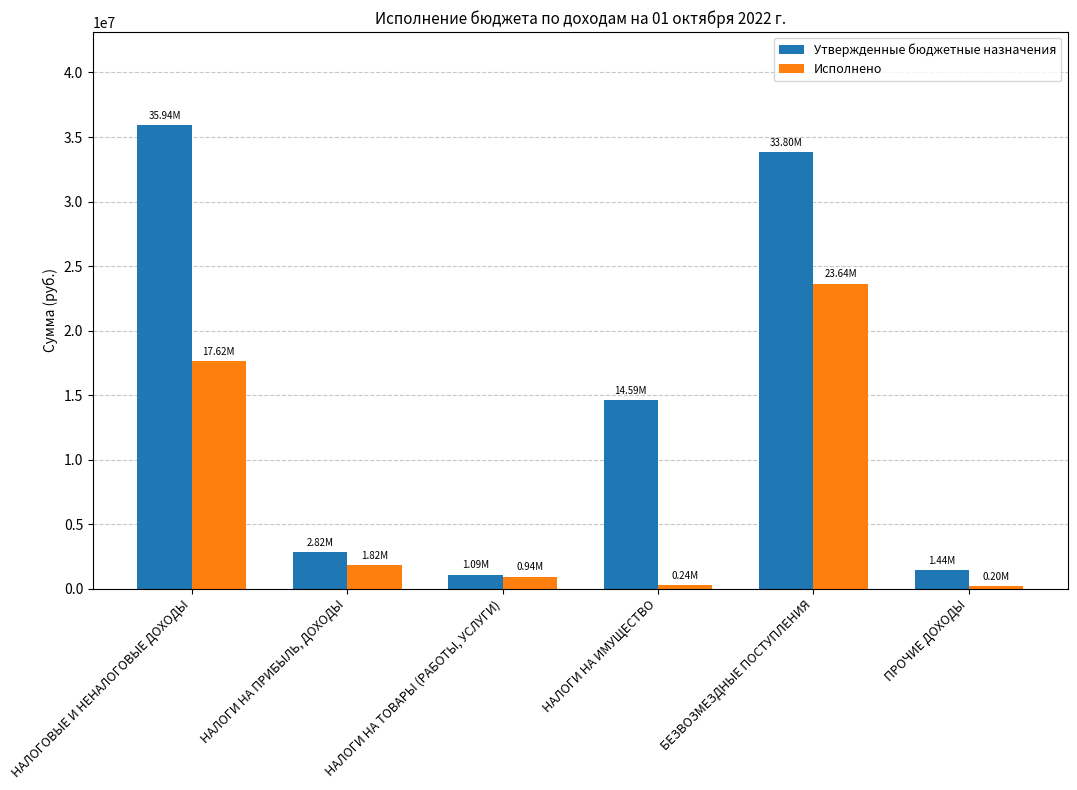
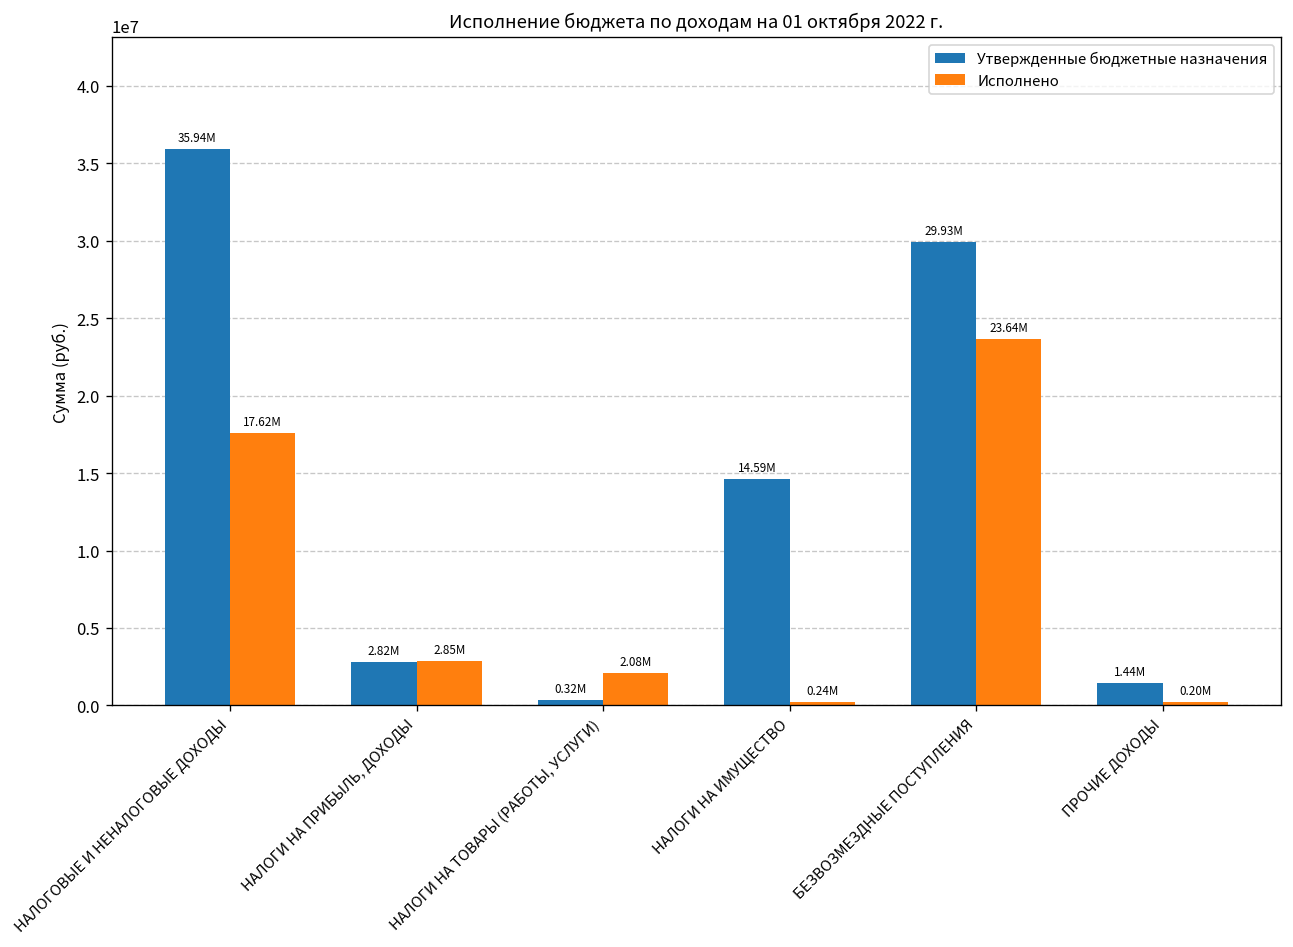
Исполнено, НАЛОГИ НА ПРИБЫЛЬ, ДОХОДЫ: 1.82M -> 2.85M
Утвержденные бюджетные назначения, НАЛОГИ НА ТОВАРЫ (РАБОТЫ, УСЛУГИ): 1.09M -> 0.32M
Исполнено, НАЛОГИ НА ТОВАРЫ (РАБОТЫ, УСЛУГИ): 0.94M -> 2.08M
Утвержденные бюджетные назначения, БЕЗВОЗМЕЗДНЫЕ ПОСТУПЛЕНИЯ: 33.80M -> 29.93M
